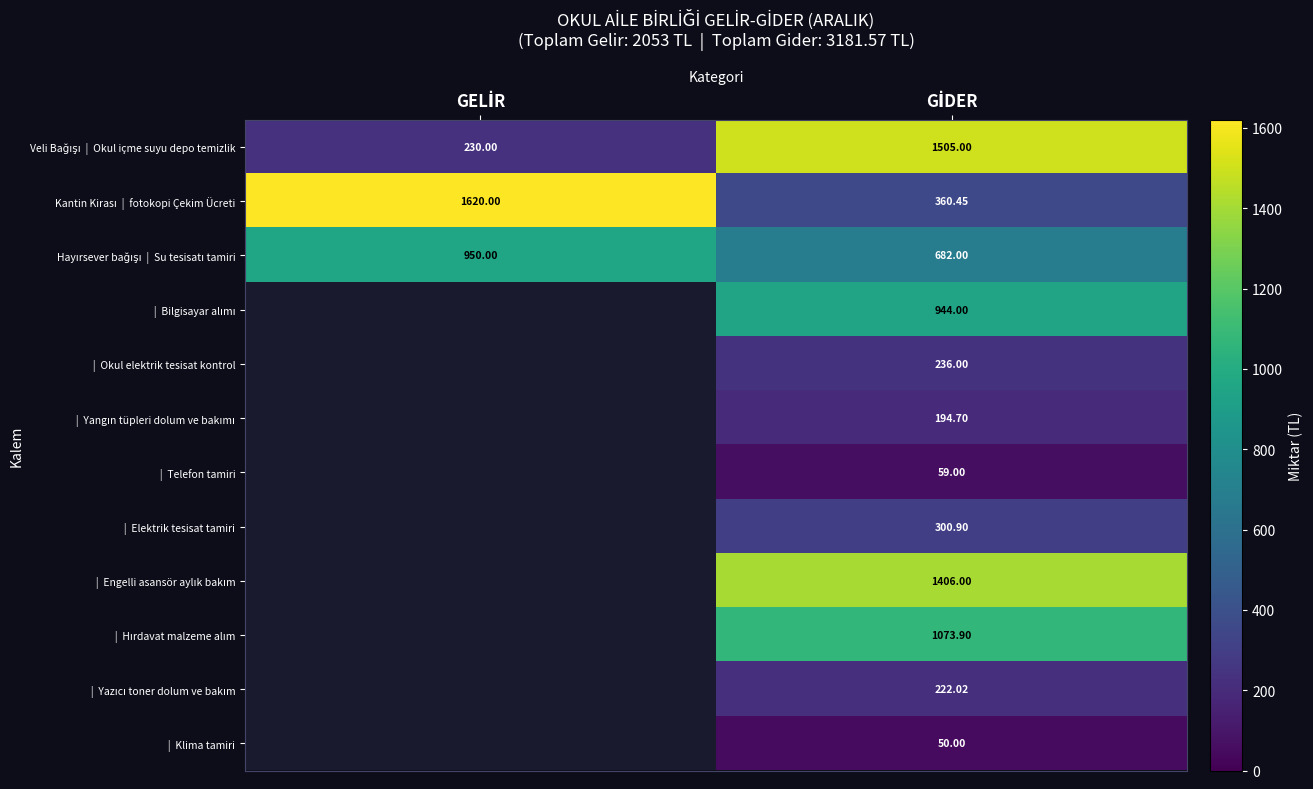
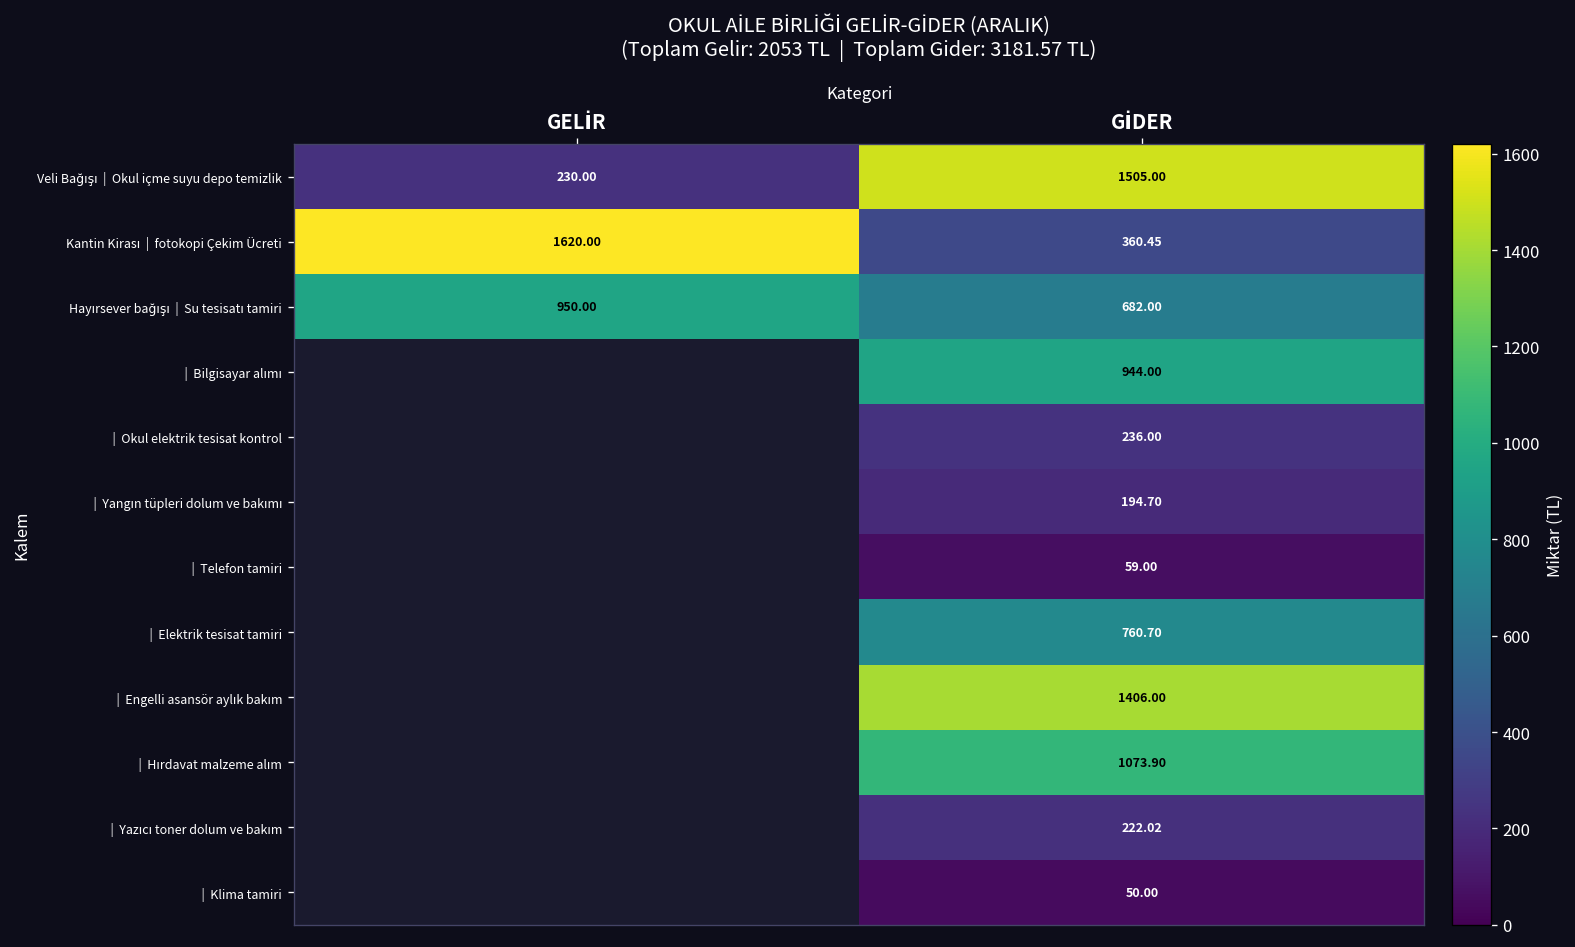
| Elektrik tesisat tamiri, GİDER: 300.90 -> 760.70
